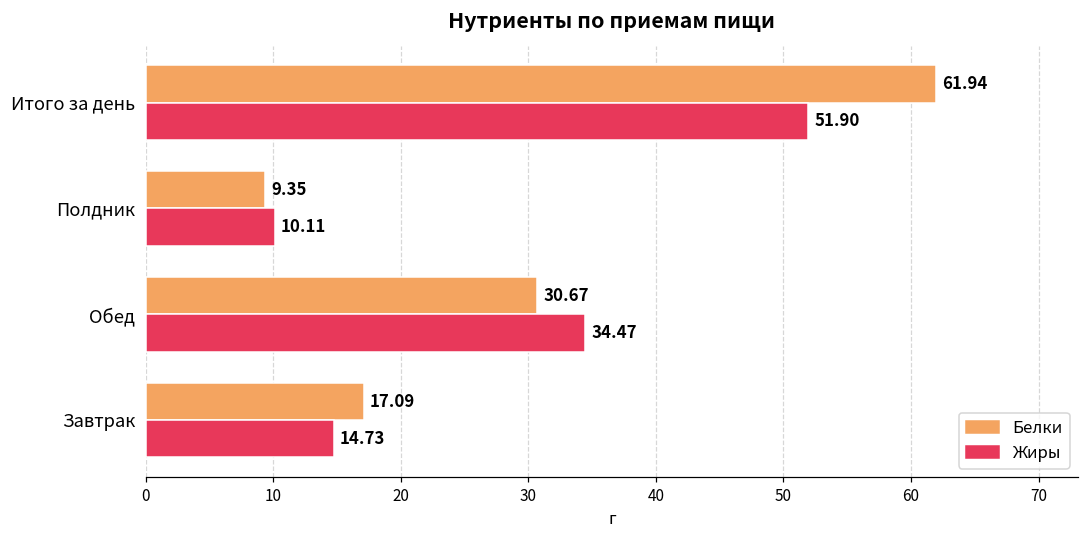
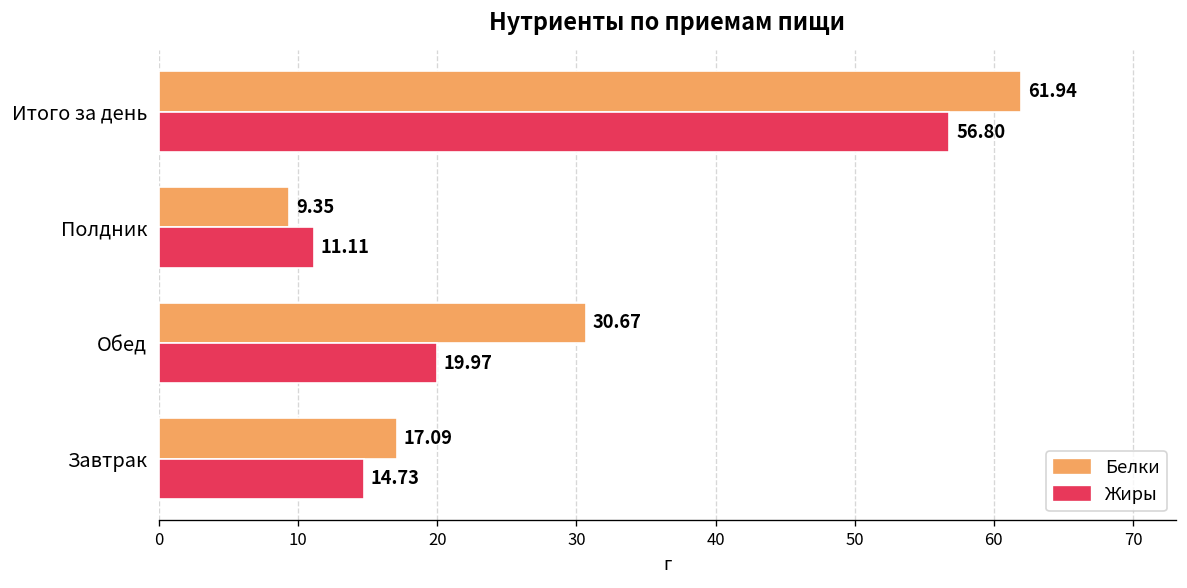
Жиры, Итого за день: 51.90 -> 56.80
Жиры, Полдник: 10.11 -> 11.11
Жиры, Обед: 34.47 -> 19.97
